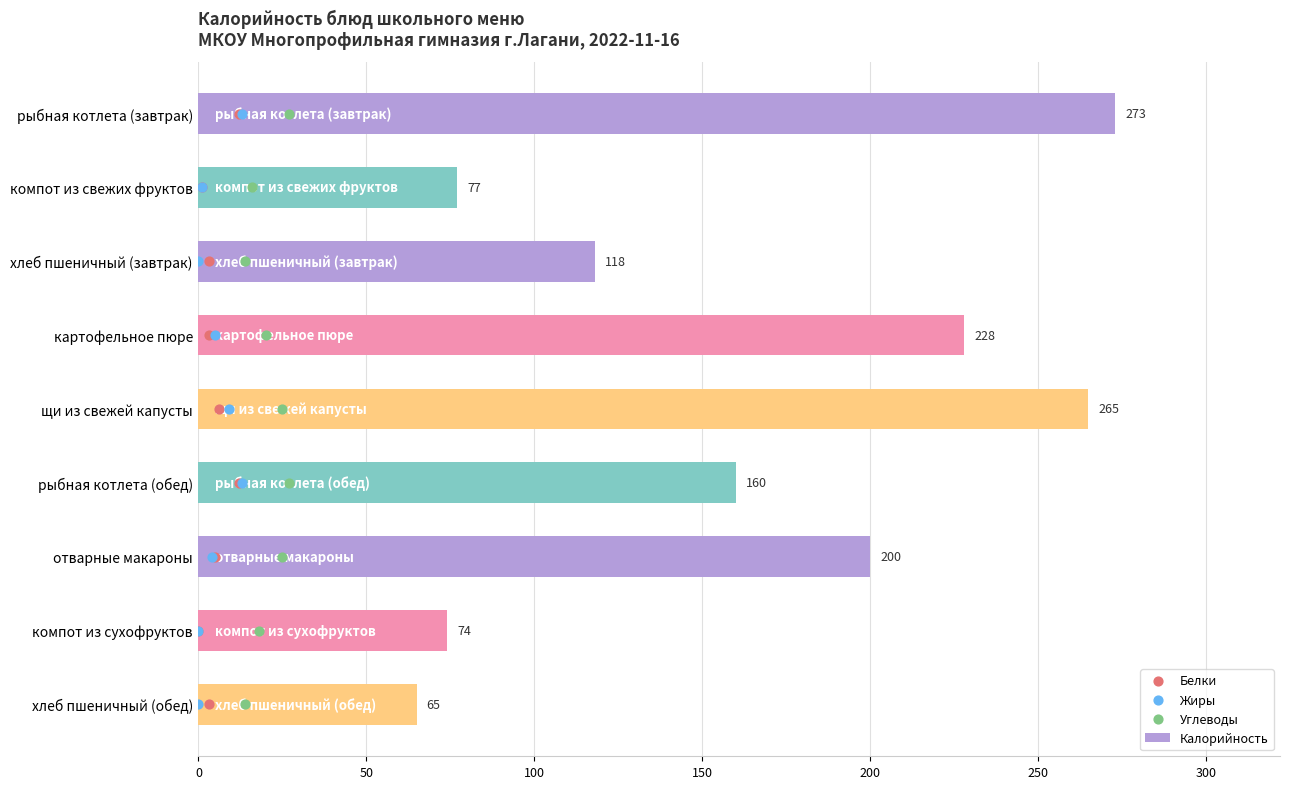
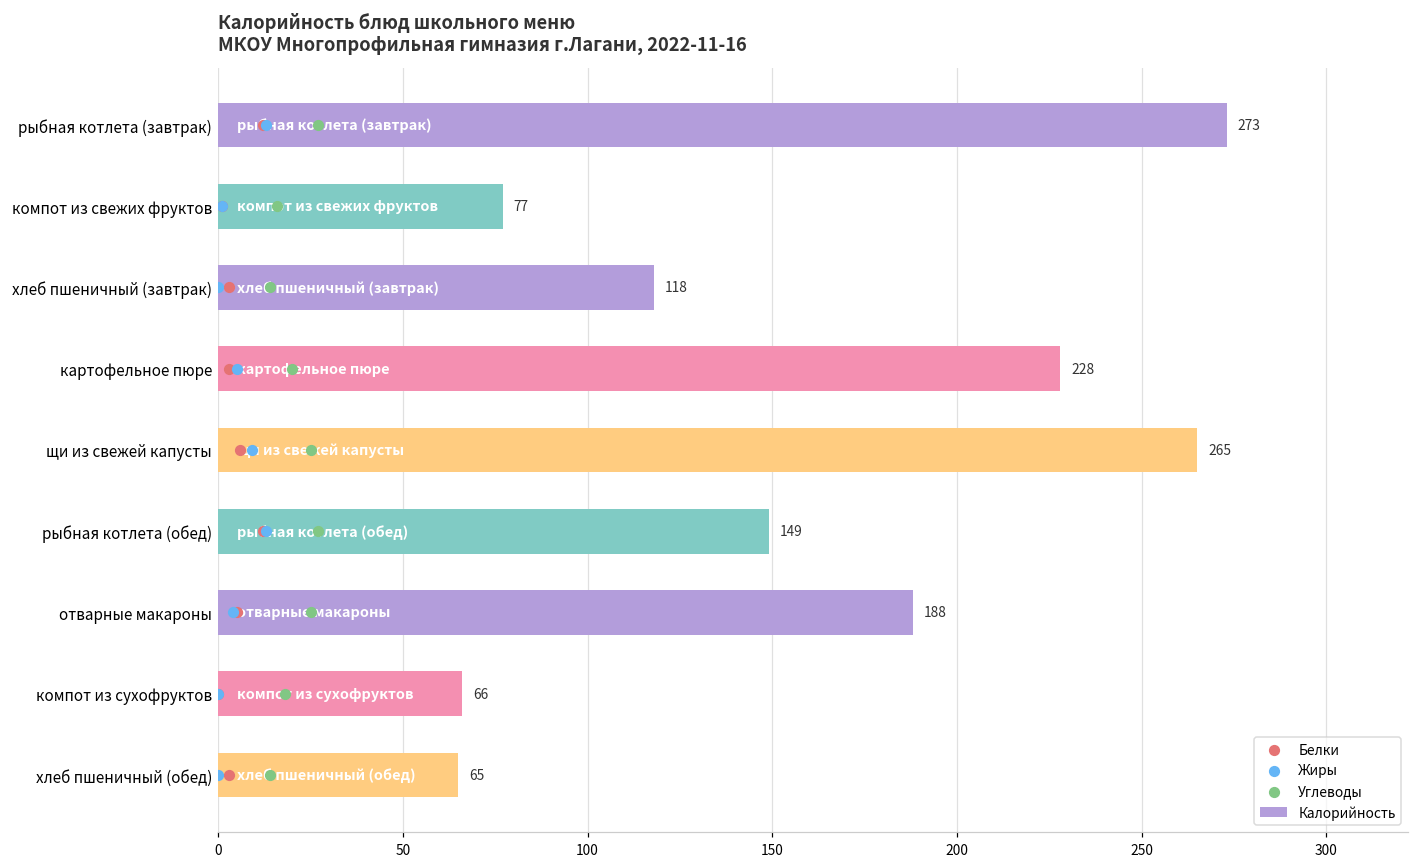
Калорийность, рыбная котлета (обед): 160 -> 149
Калорийность, отварные макароны: 200 -> 188
Калорийность, компот из сухофруктов: 74 -> 66
